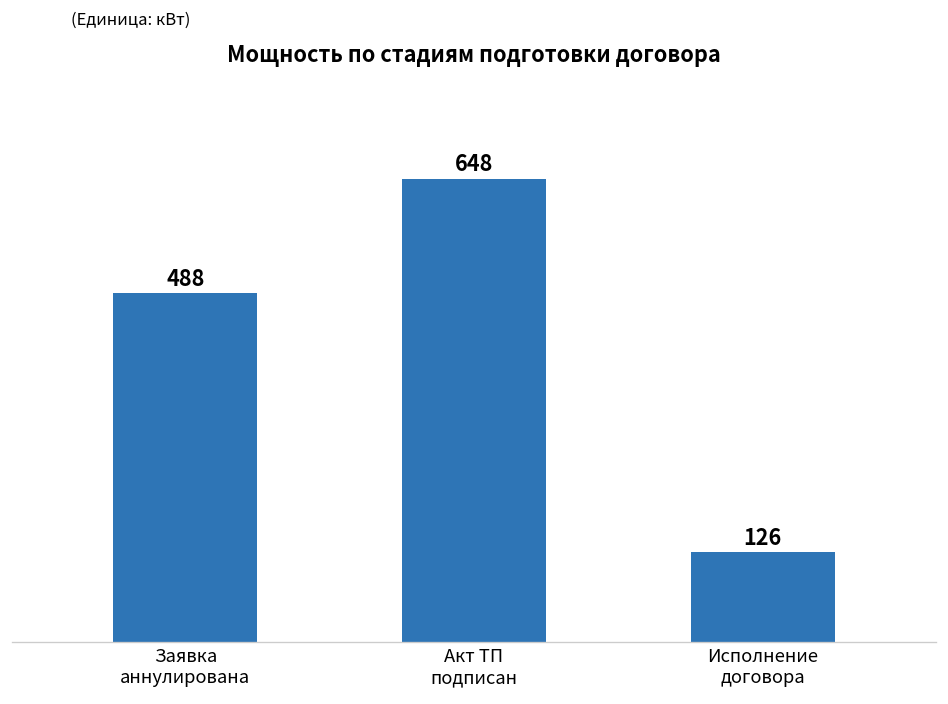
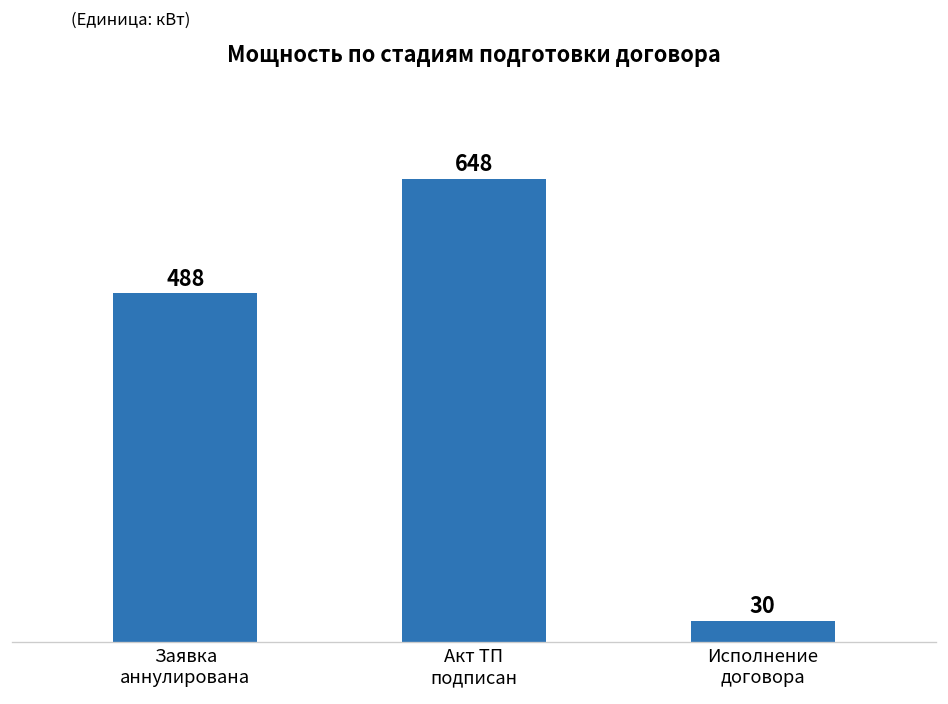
Исполнение договора: 126 -> 30
